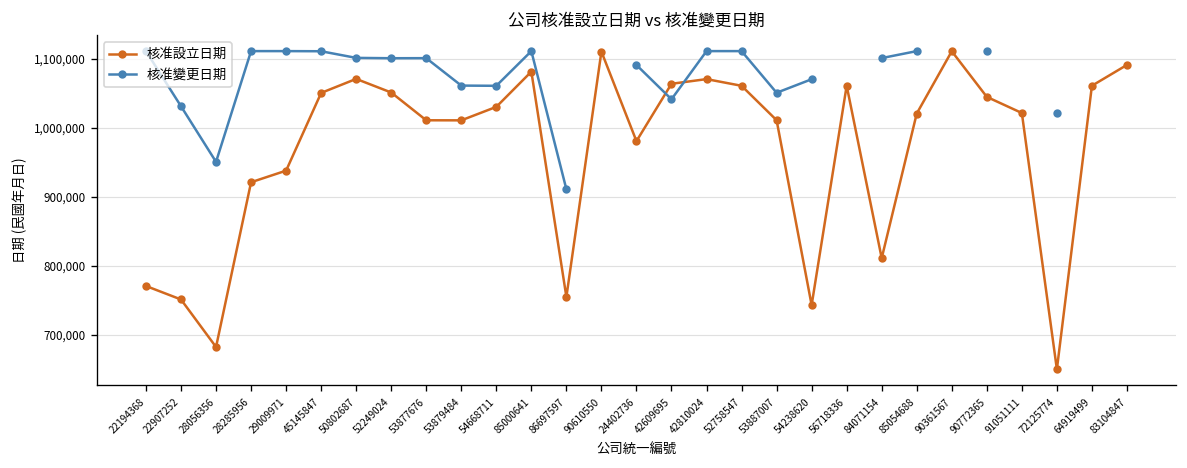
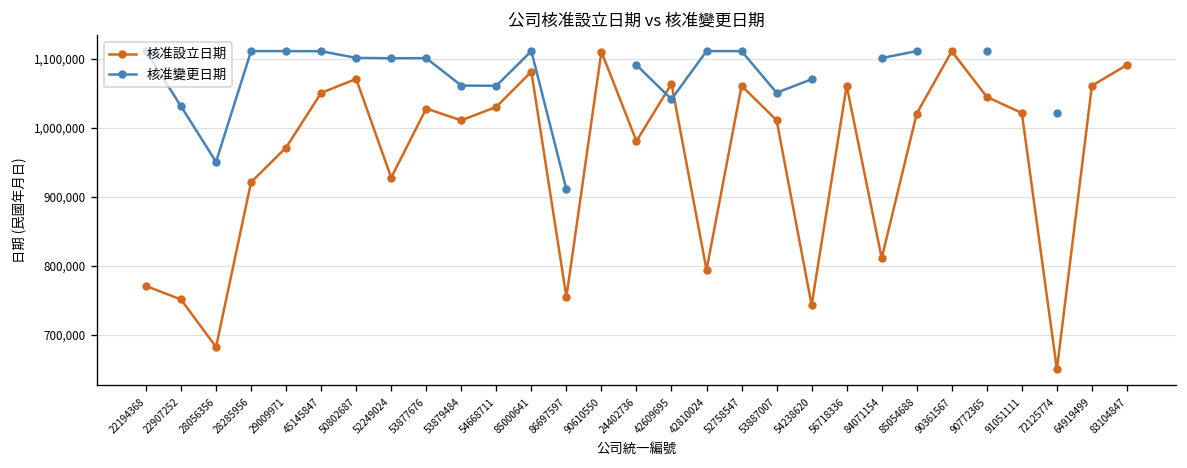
核准設立日期, 29009971: 940,000 -> 970,000
核准設立日期, 52249024: 1,050,000 -> 930,000
核准設立日期, 53877676: 1,010,000 -> 1,030,000
核准設立日期, 42810024: 1,070,000 -> 790,000
